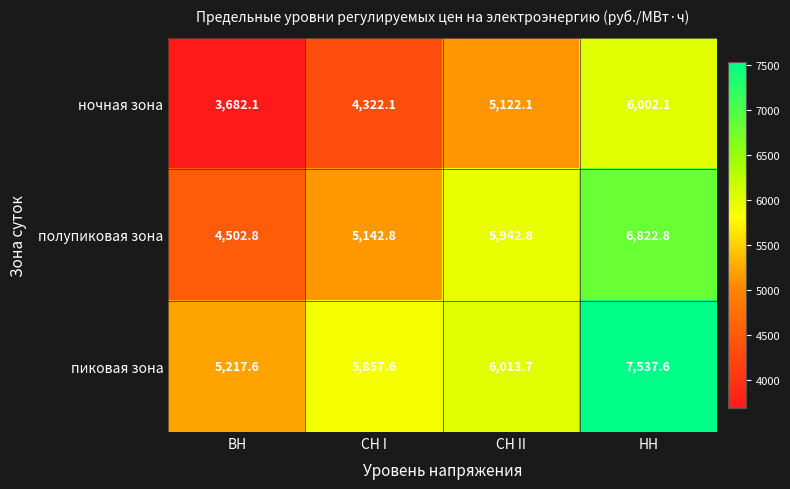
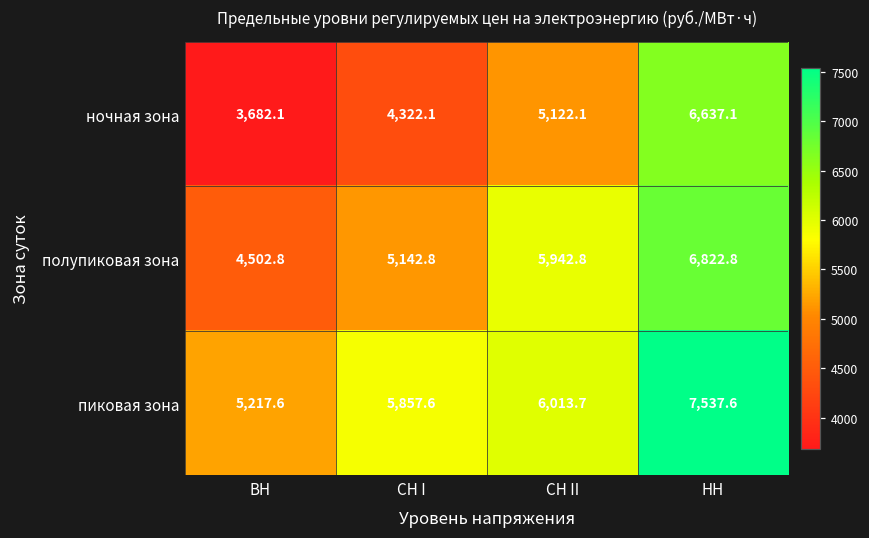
ночная зона, НН: 6,002.1 -> 6,637.1
